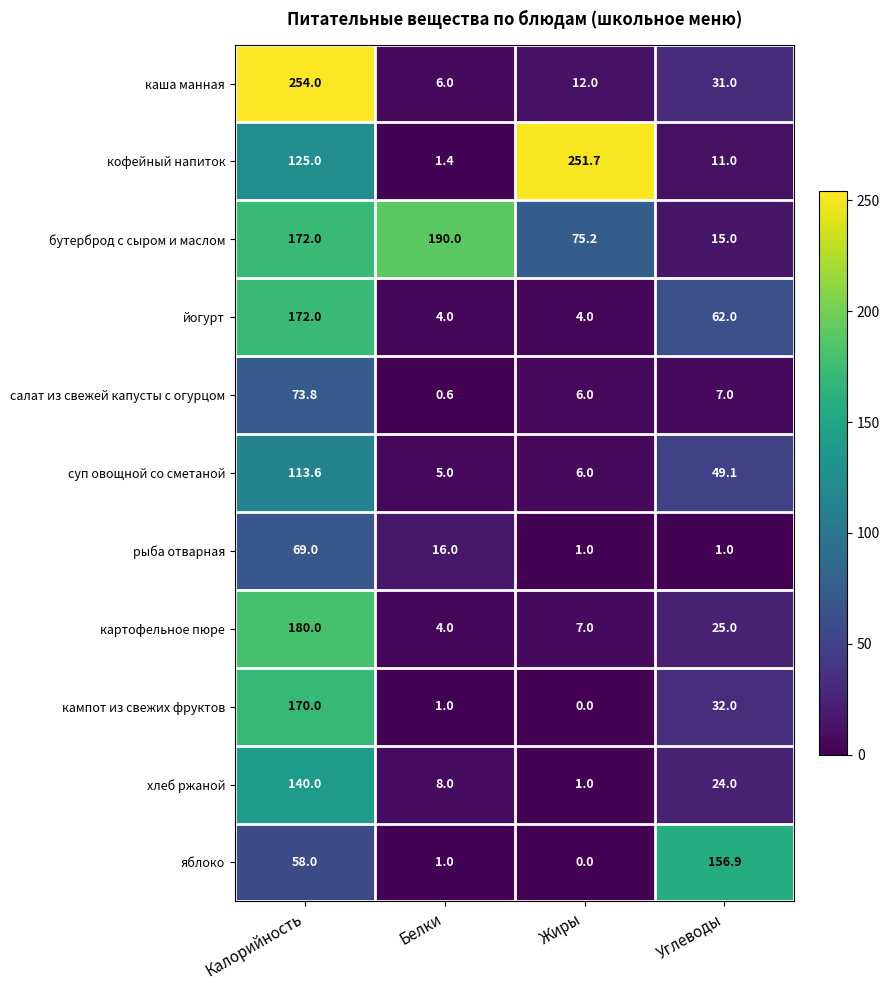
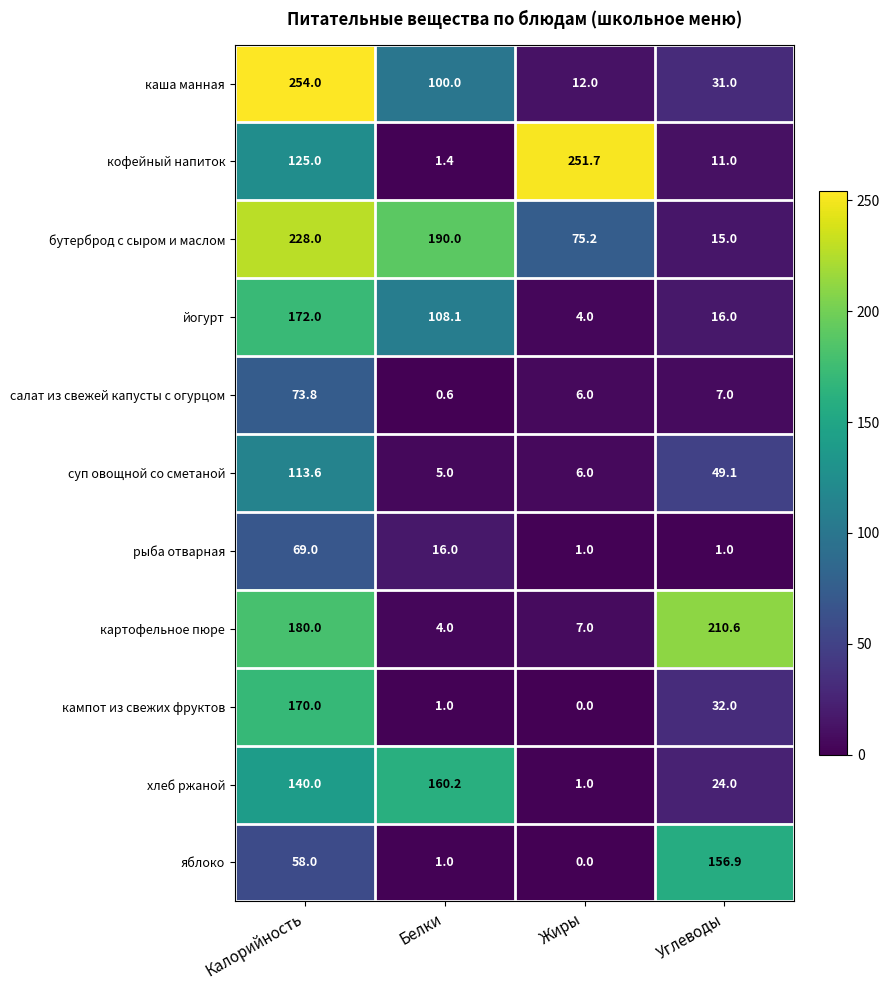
каша манная, Белки: 6.0 -> 100.0
бутерброд с сыром и маслом, Калорийность: 172.0 -> 228.0
йогурт, Белки: 4.0 -> 108.1
йогурт, Углеводы: 62.0 -> 16.0
картофельное пюре, Углеводы: 25.0 -> 210.6
хлеб ржаной, Белки: 8.0 -> 160.2
